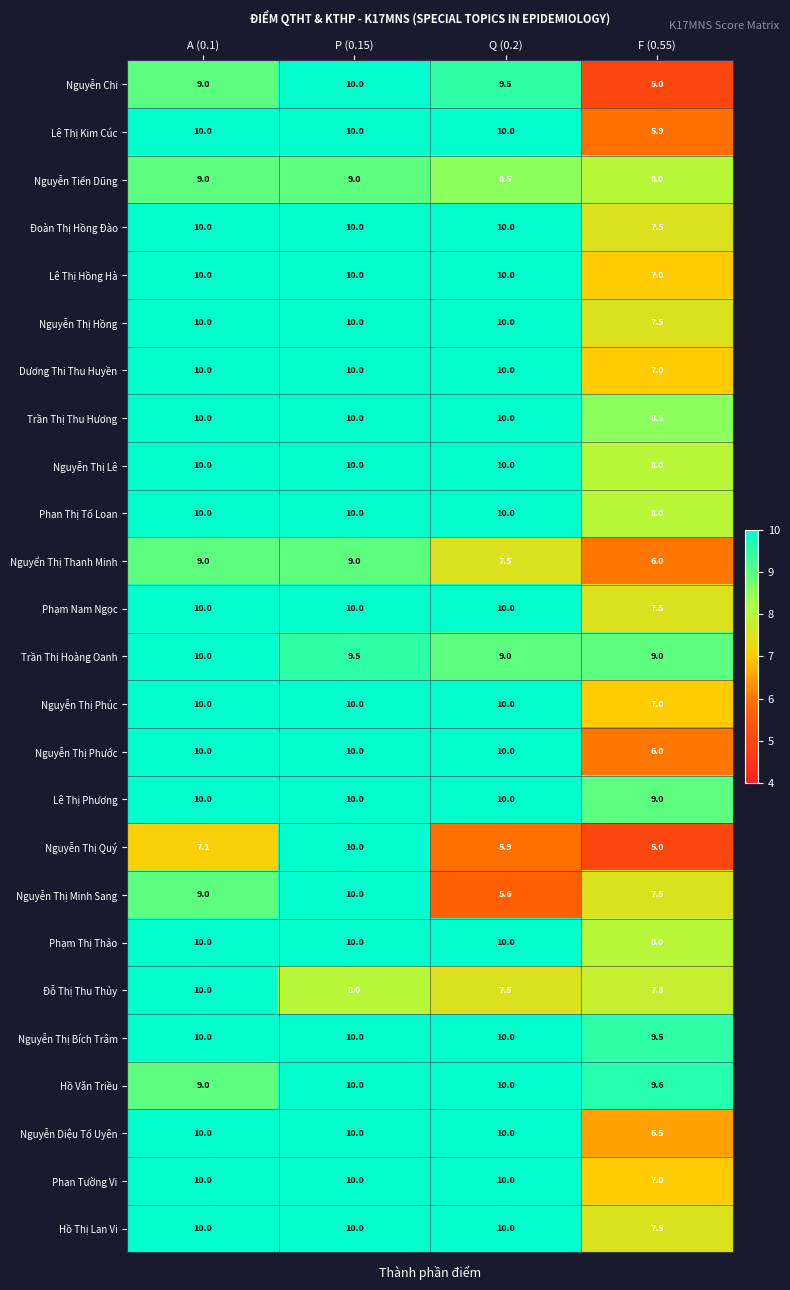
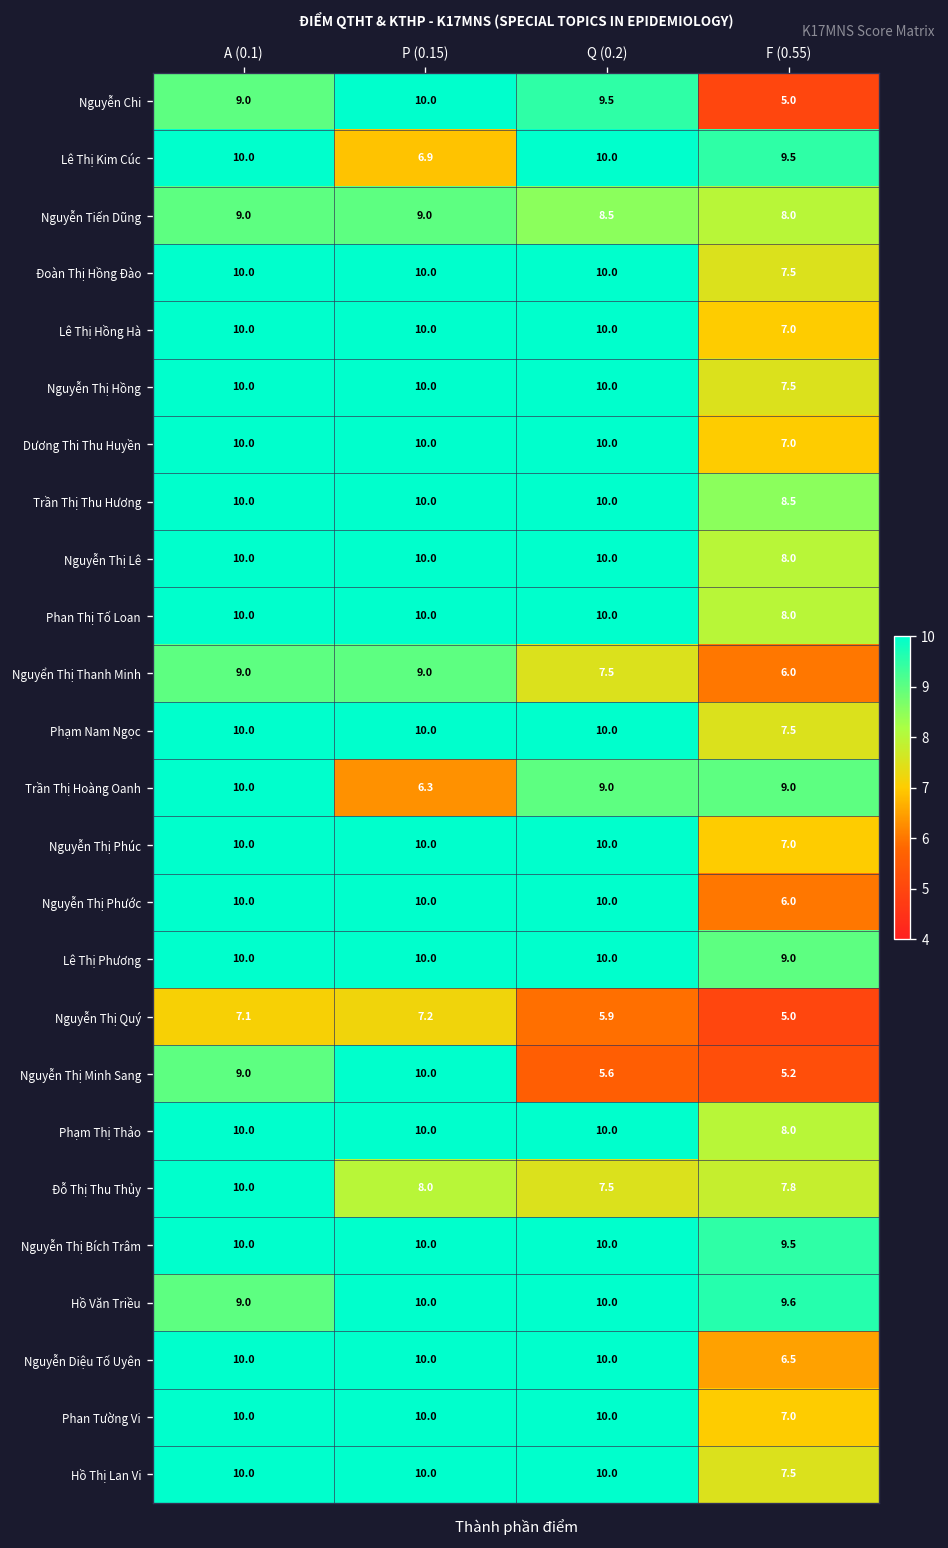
Lê Thị Kim Cúc, P (0.15): 10.0 -> 6.9
Lê Thị Kim Cúc, F (0.55): 5.9 -> 9.5
Trần Thị Hoàng Oanh, P (0.15): 9.5 -> 6.3
Nguyễn Thị Quý, P (0.15): 10.0 -> 7.2
Nguyễn Thị Minh Sang, F (0.55): 7.5 -> 5.2
